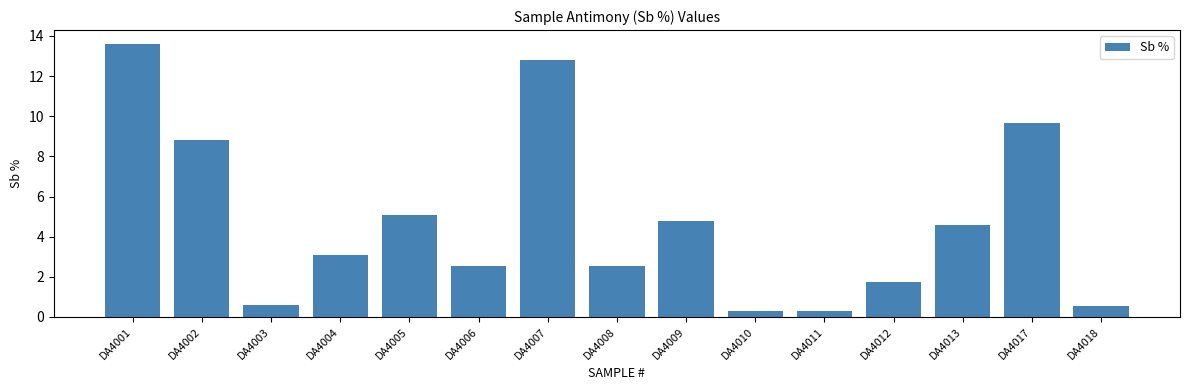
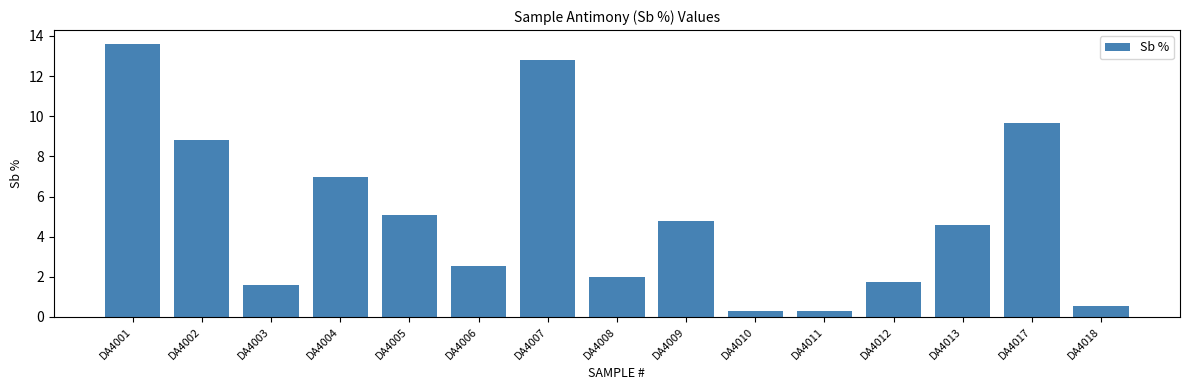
DA4003: 0.6 -> 1.6
DA4004: 3.1 -> 7.0
DA4008: 2.5 -> 2.0
